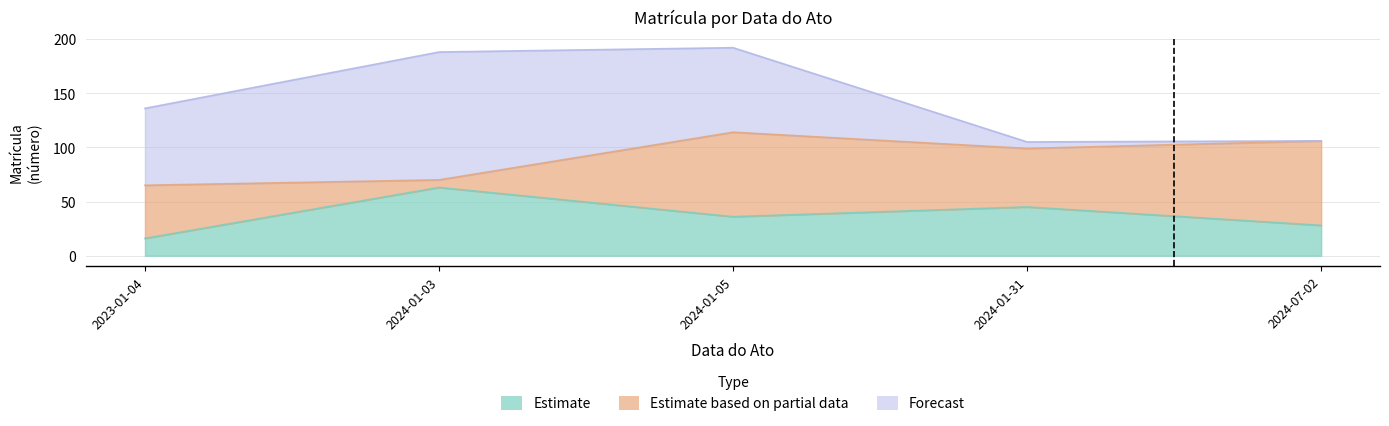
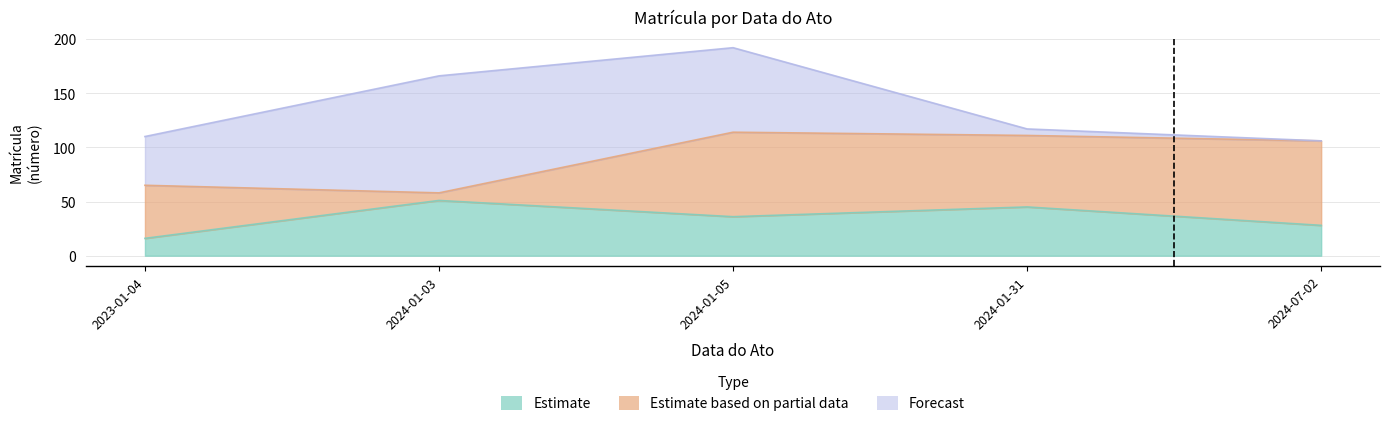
Forecast, 2023-01-04: 71 -> 45
Estimate, 2024-01-03: 63 -> 51
Forecast, 2024-01-03: 118 -> 108
Estimate based on partial data, 2024-01-31: 54 -> 66
